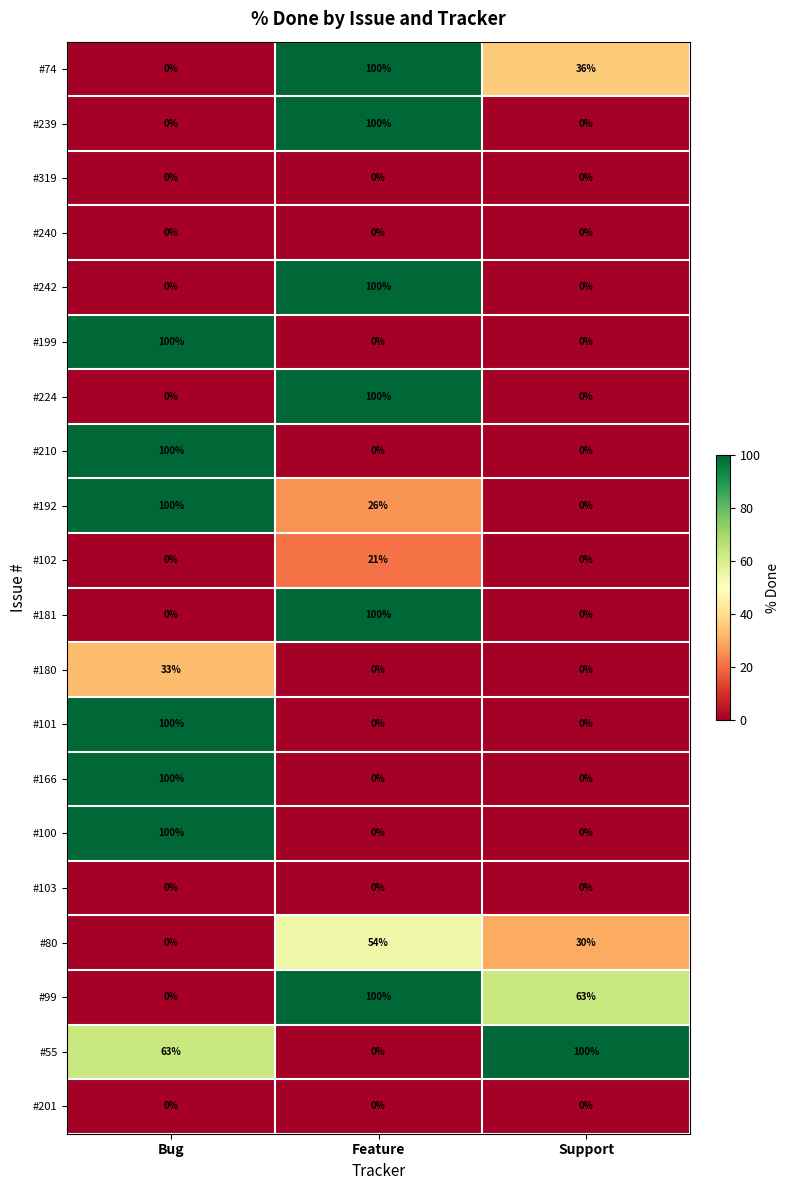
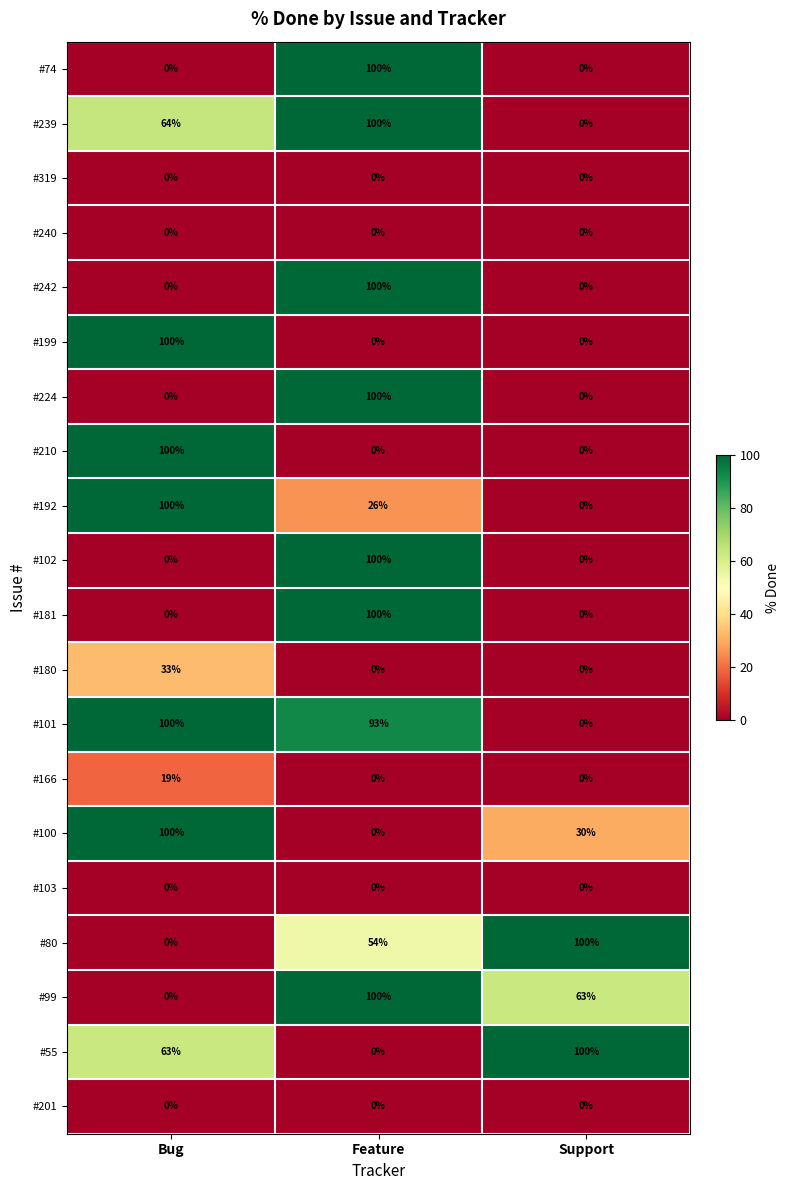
#74, Support: 36% -> 0%
#239, Bug: 0% -> 64%
#102, Feature: 21% -> 100%
#101, Feature: 0% -> 93%
#166, Bug: 100% -> 19%
#100, Support: 0% -> 30%
#80, Support: 30% -> 100%
